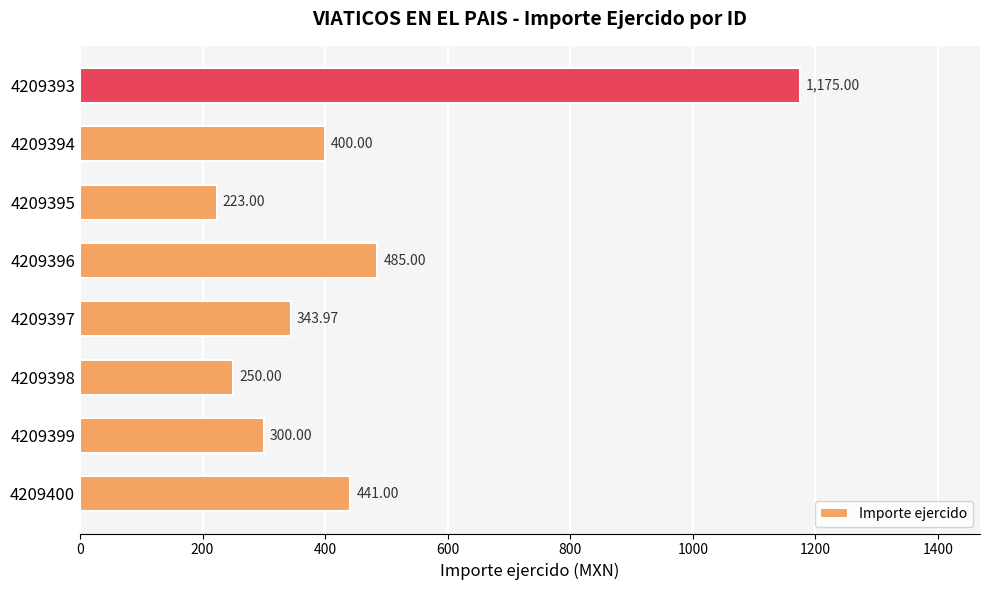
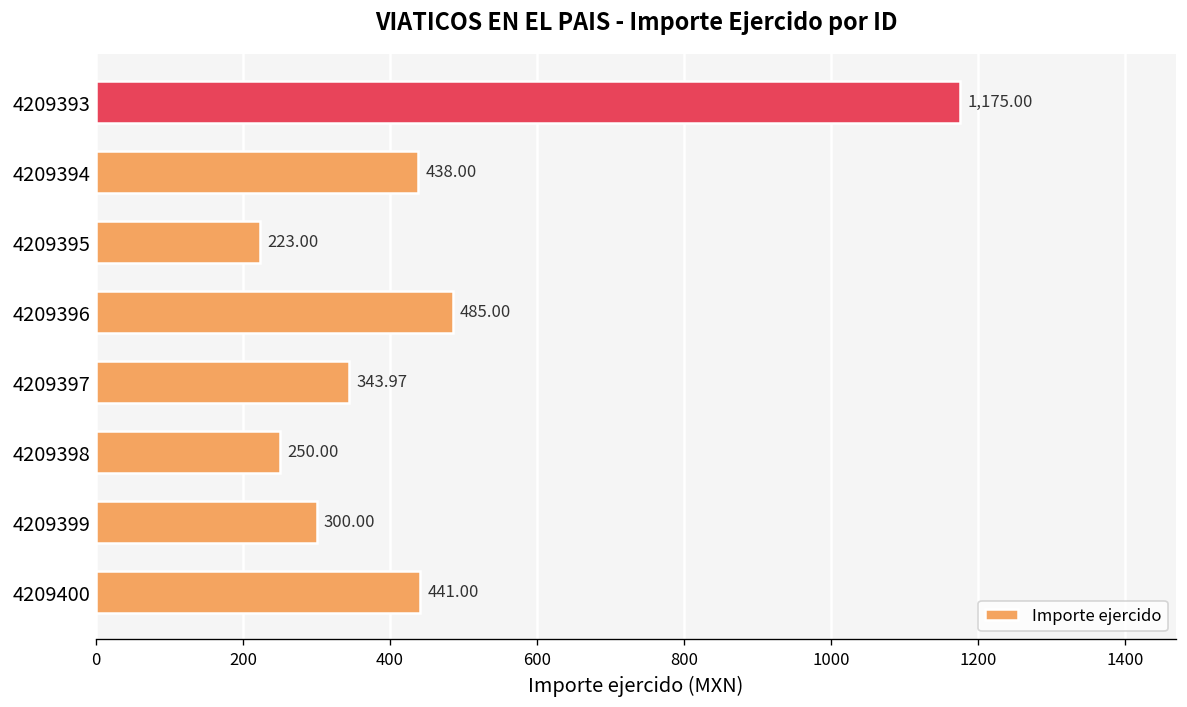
4209394: 400.00 -> 438.00
